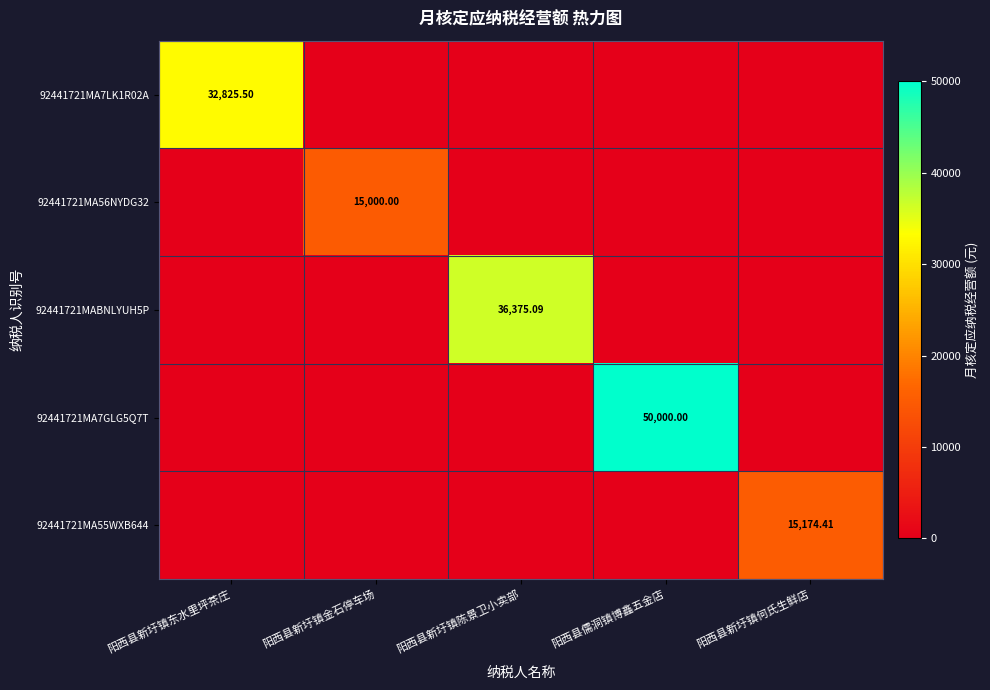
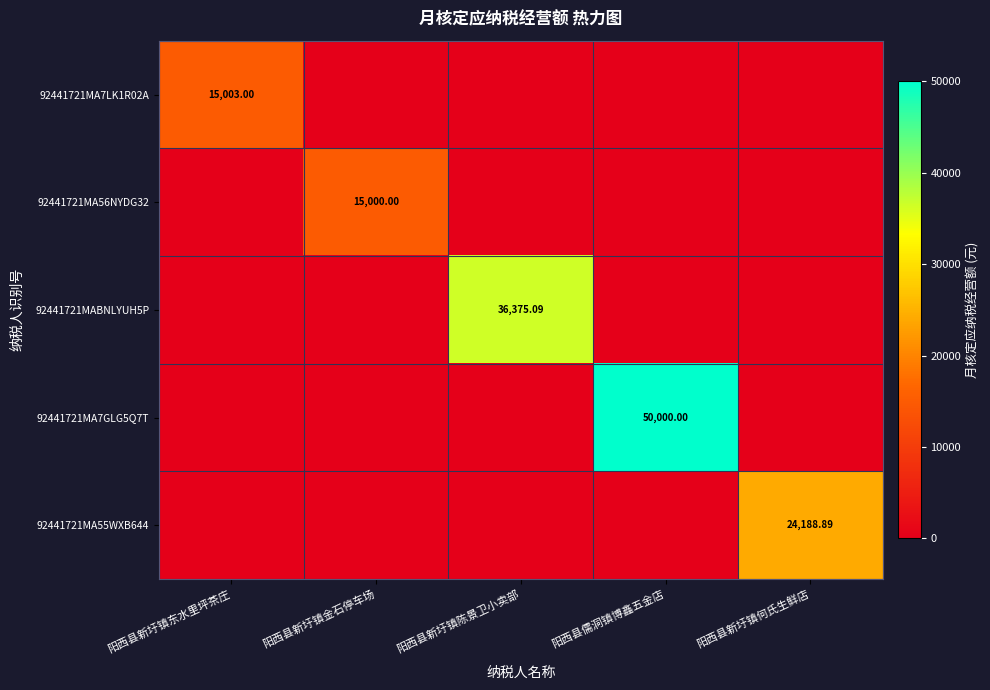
92441721MA7LK1R02A, 阳西县新圩镇东水里坪茶庄: 32,825.50 -> 15,003.00
92441721MA55WXB644, 阳西县新圩镇何氏生鲜店: 15,174.41 -> 24,188.89
